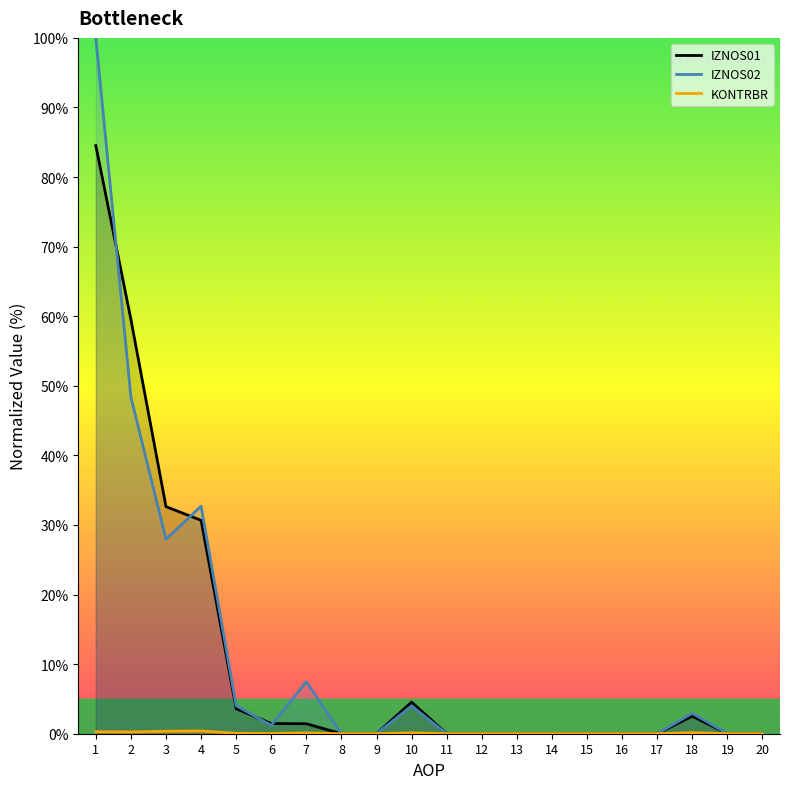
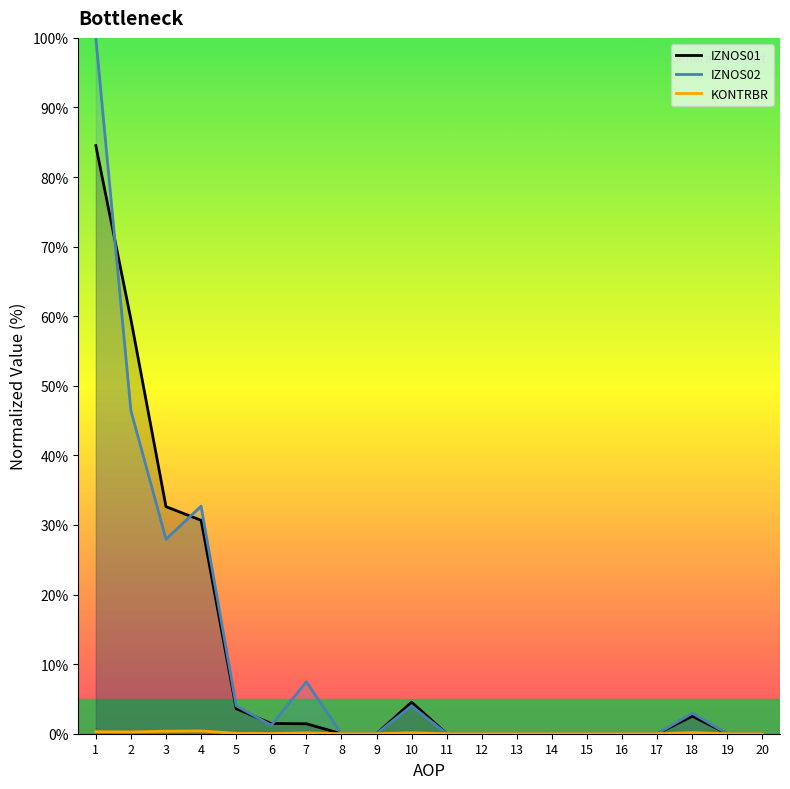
IZNOS02, 2: 48% -> 46%
